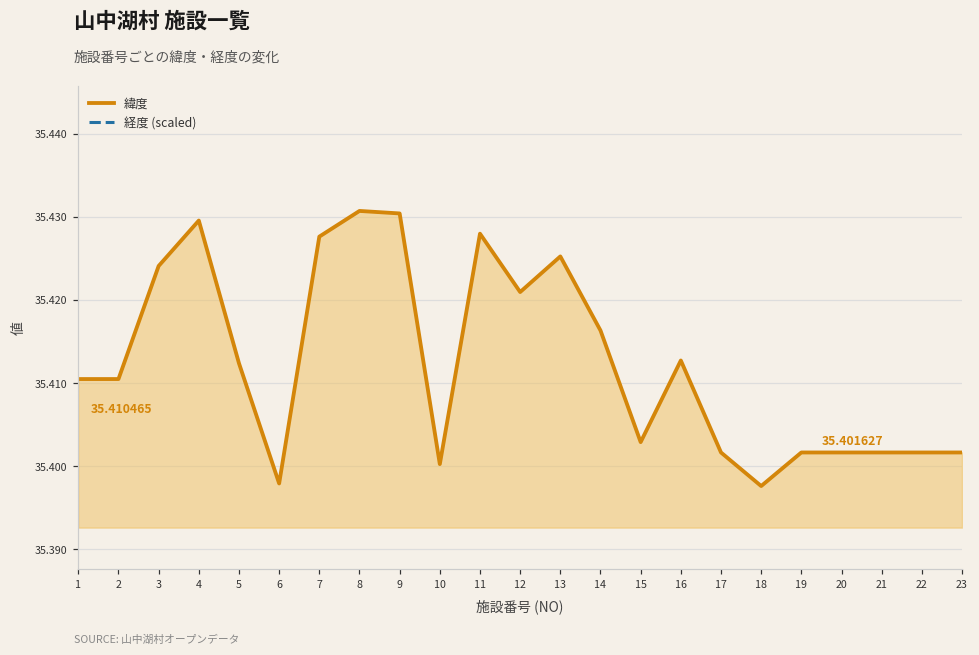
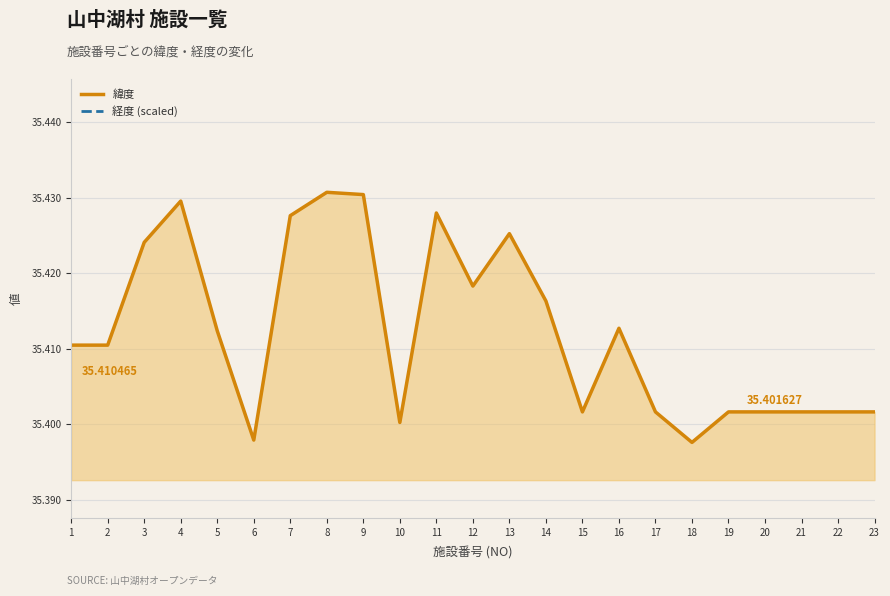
緯度, 12: 35.421 -> 35.418
緯度, 15: 35.403 -> 35.402
